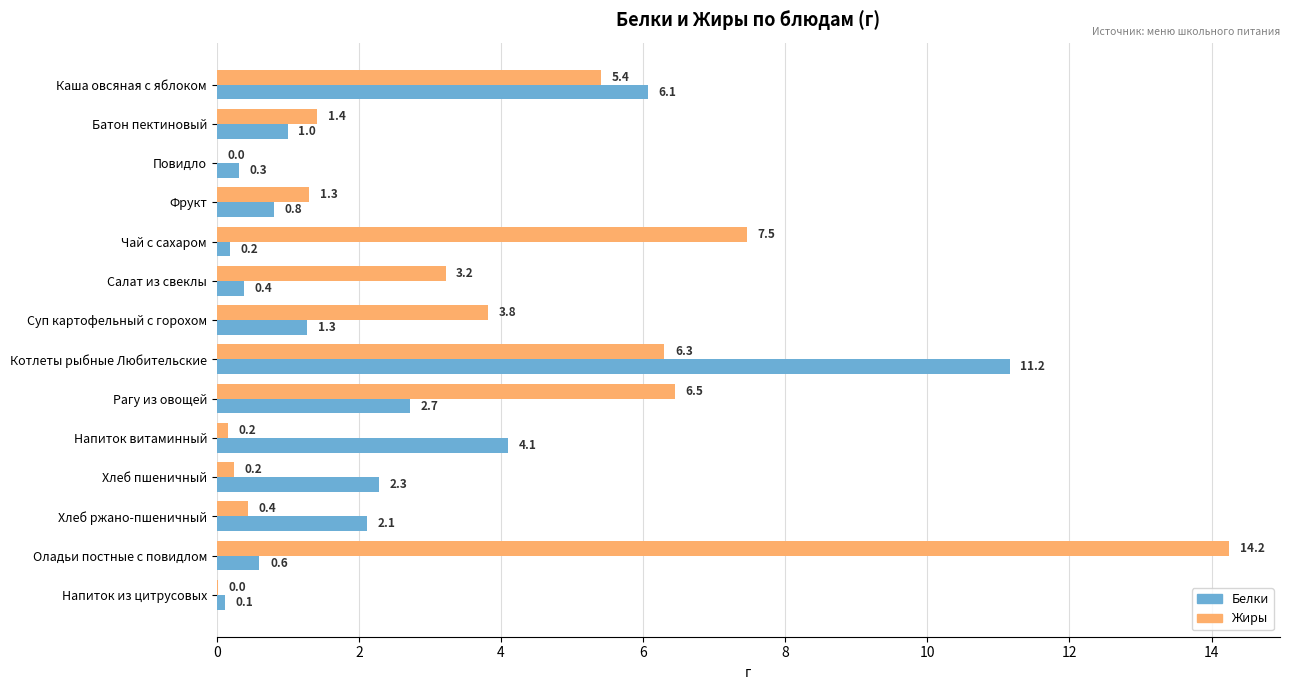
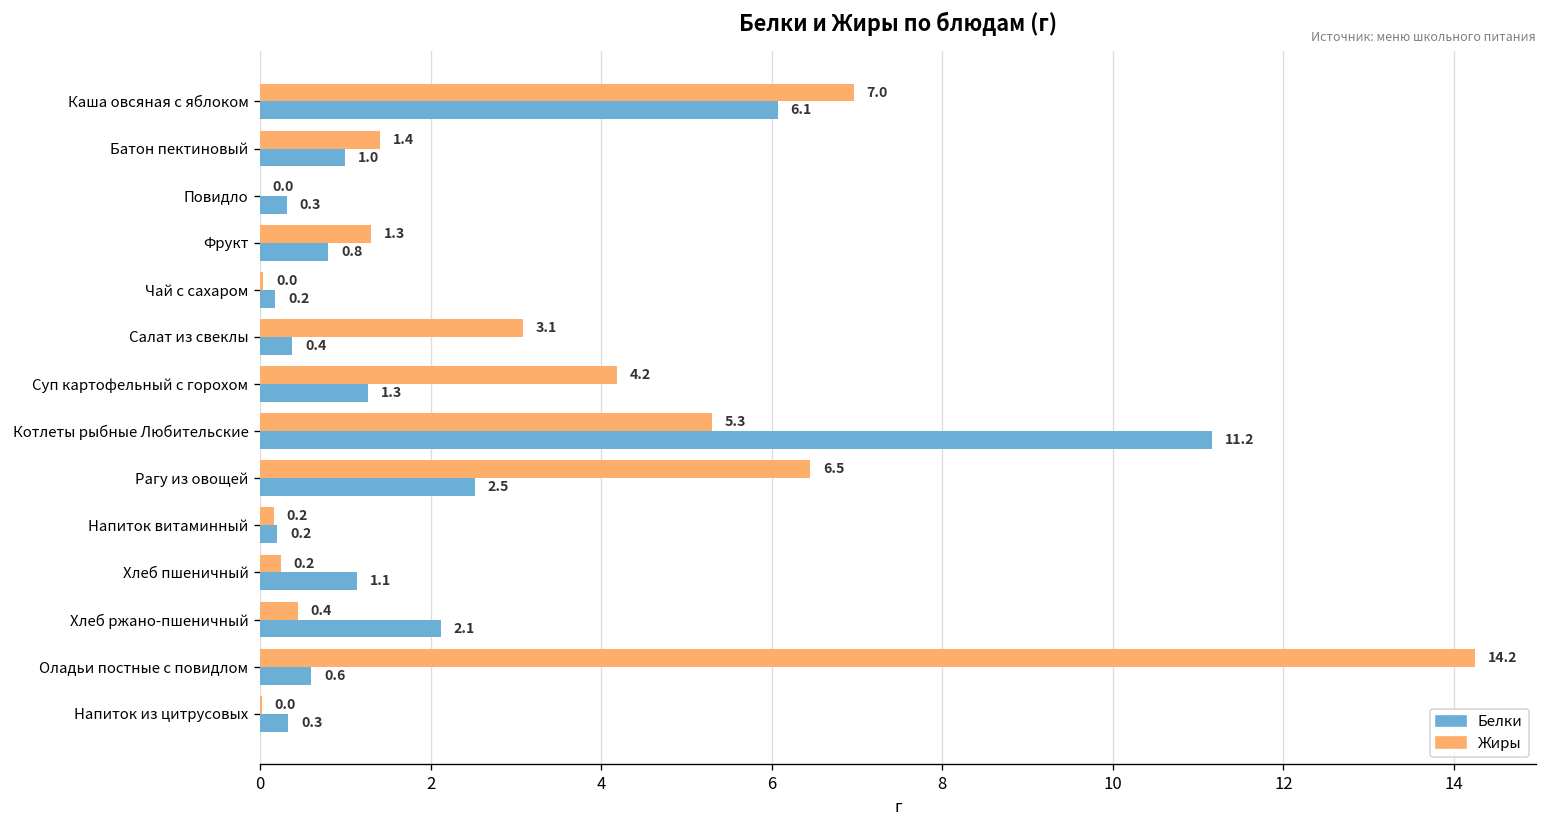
Жиры, Каша овсяная с яблоком: 5.4 -> 7.0
Жиры, Чай с сахаром: 7.5 -> 0.0
Жиры, Салат из свеклы: 3.2 -> 3.1
Жиры, Суп картофельный с горохом: 3.8 -> 4.2
Жиры, Котлеты рыбные Любительские: 6.3 -> 5.3
Белки, Рагу из овощей: 2.7 -> 2.5
Белки, Напиток витаминный: 4.1 -> 0.2
Белки, Хлеб пшеничный: 2.3 -> 1.1
Белки, Напиток из цитрусовых: 0.1 -> 0.3
